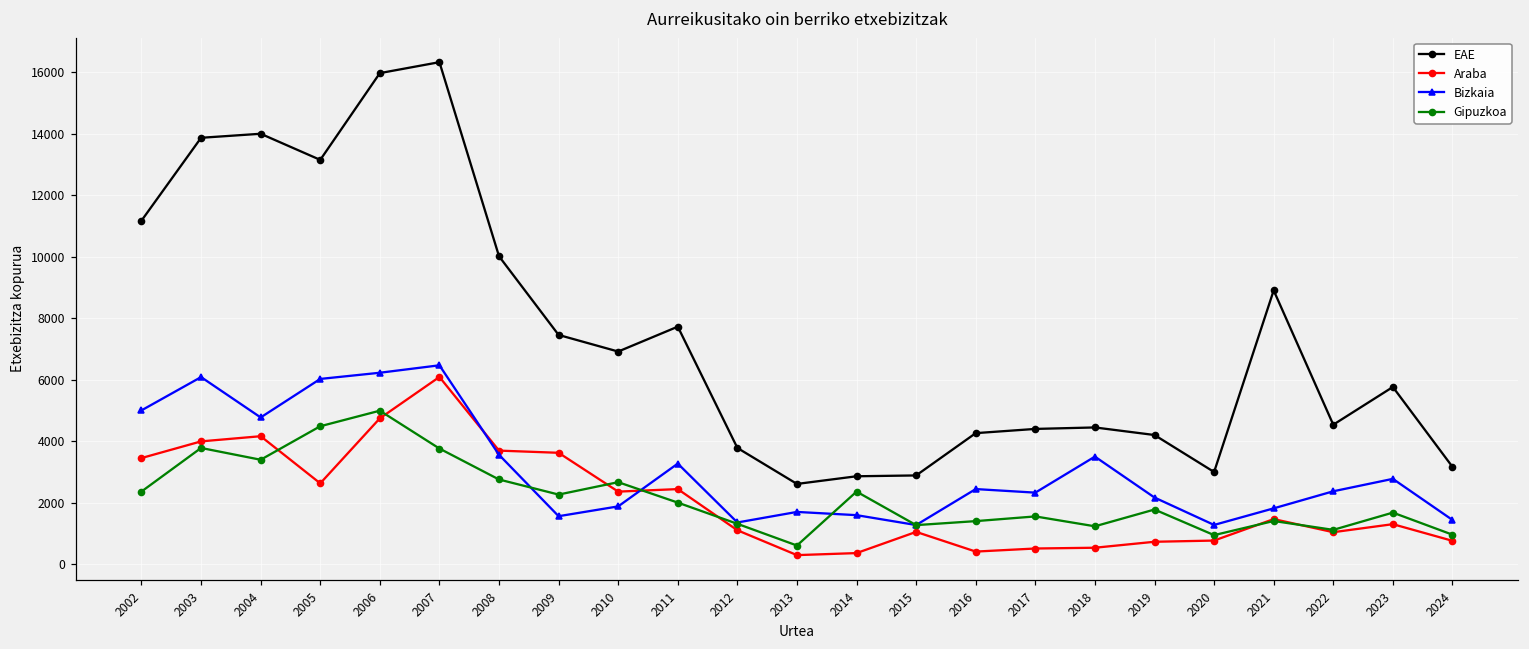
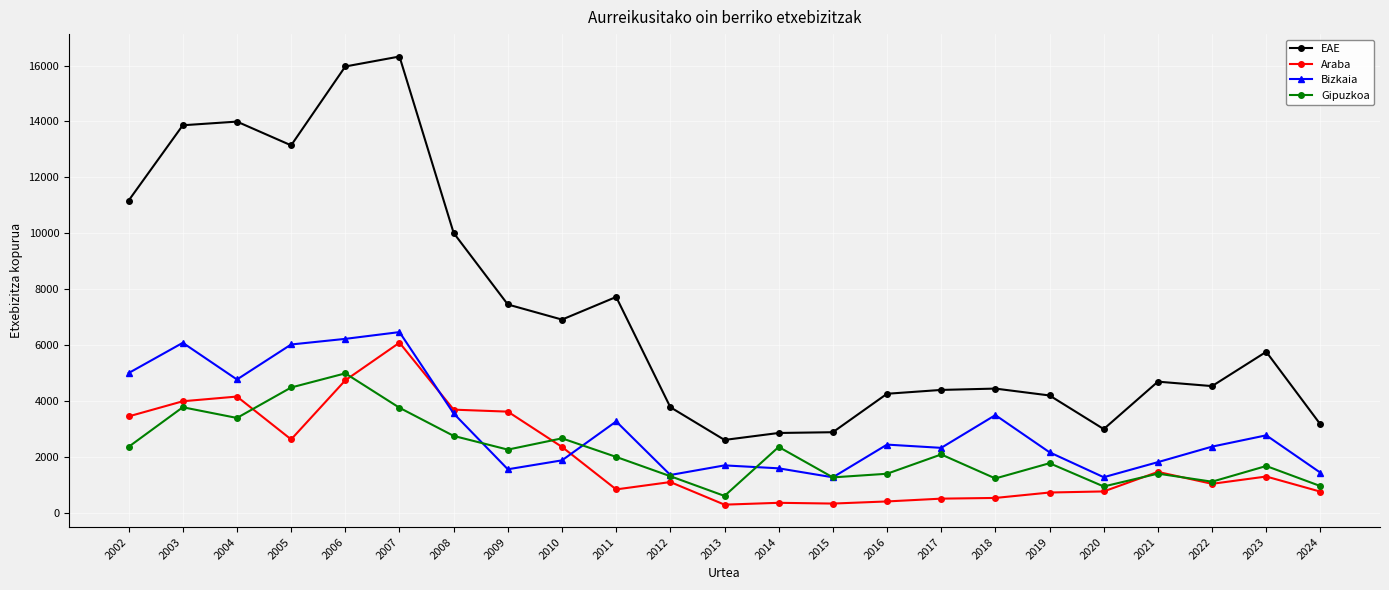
Araba, 2011: 2400 -> 800
Araba, 2015: 1100 -> 300
Gipuzkoa, 2017: 1600 -> 2100
EAE, 2021: 8900 -> 4700
